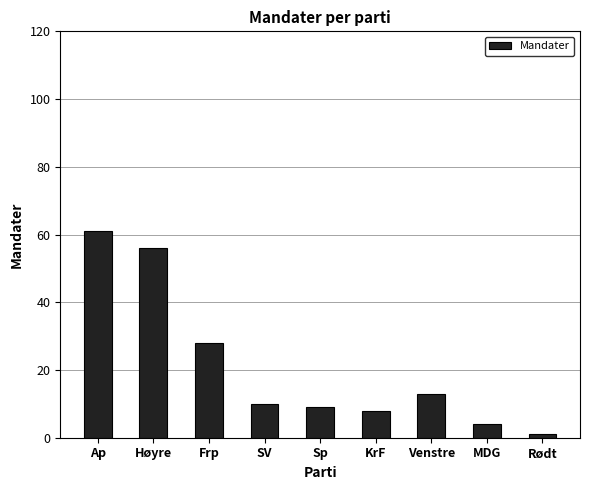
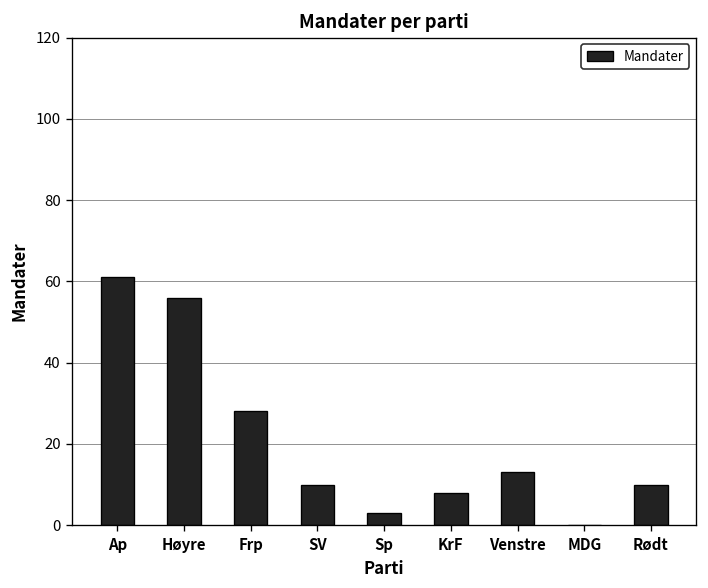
Sp: 9 -> 3
MDG: 4 -> 0
Rødt: 1 -> 10
